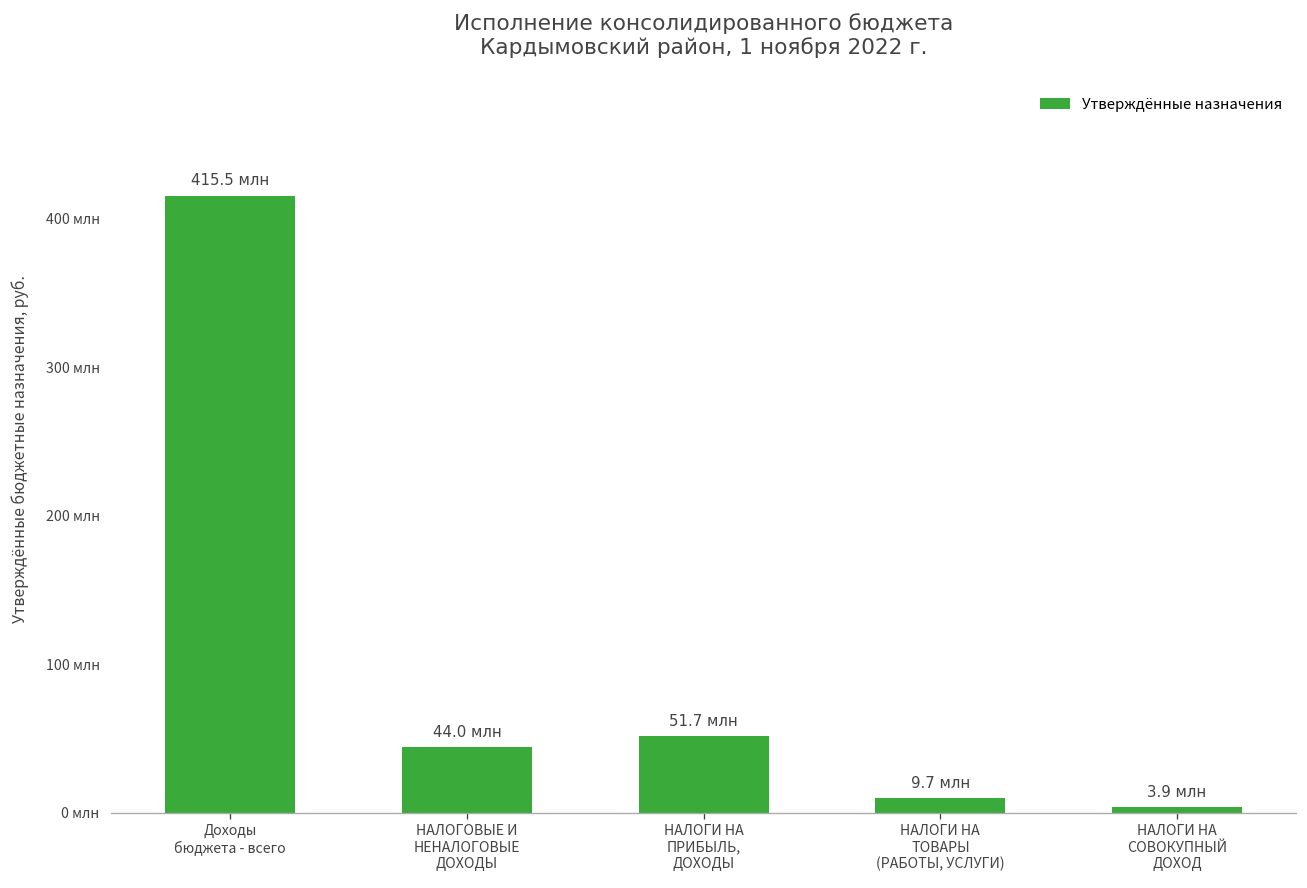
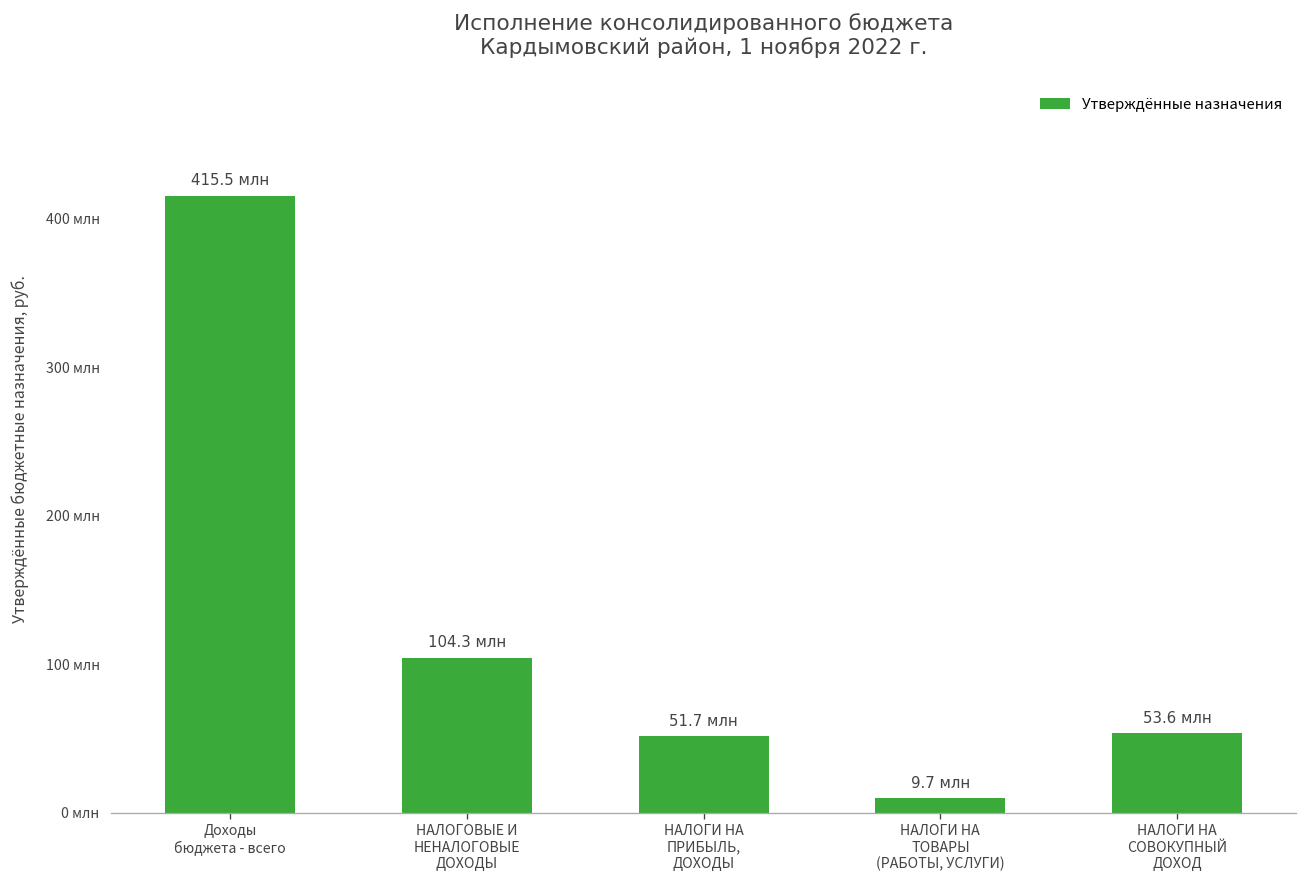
НАЛОГОВЫЕ И НЕНАЛОГОВЫЕ ДОХОДЫ: 44.0 -> 104.3
НАЛОГИ НА СОВОКУПНЫЙ ДОХОД: 3.9 -> 53.6
